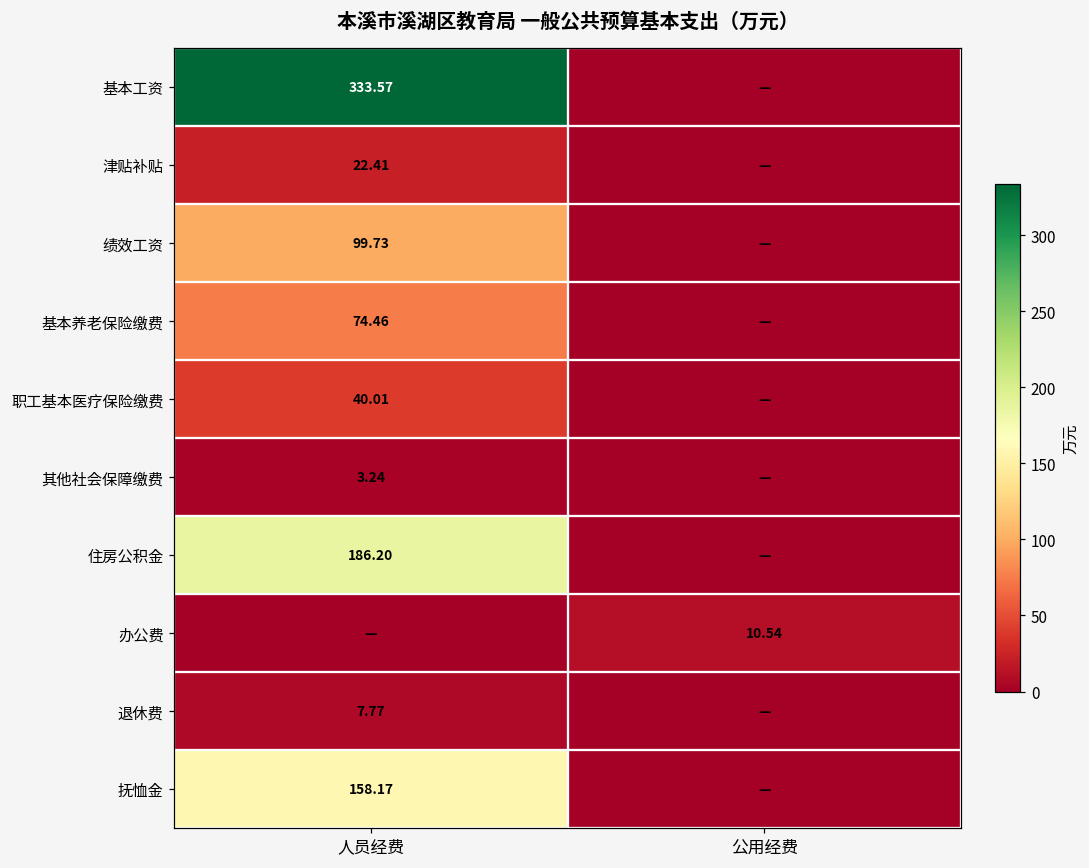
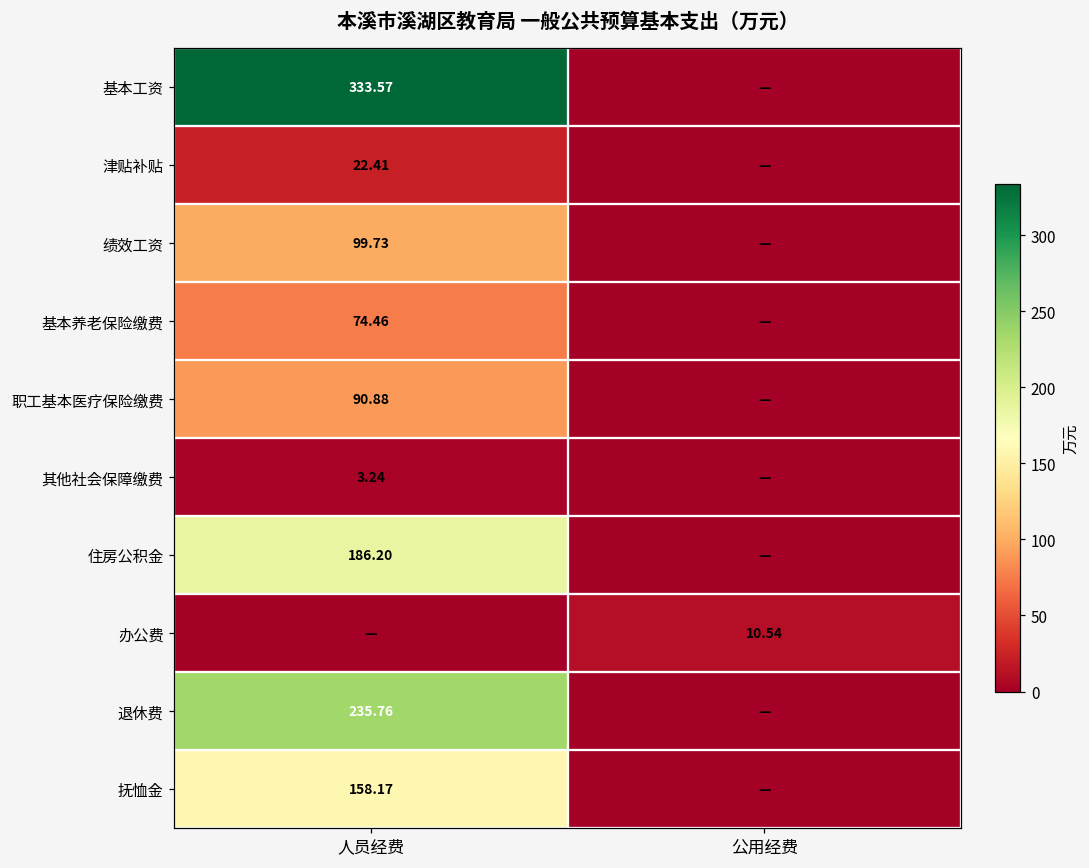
职工基本医疗保险缴费, 人员经费: 40.01 -> 90.88
退休费, 人员经费: 7.77 -> 235.76
